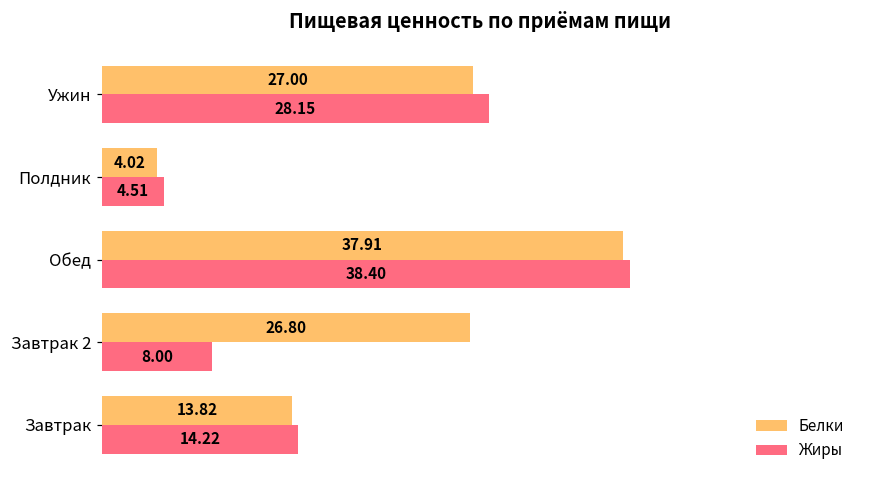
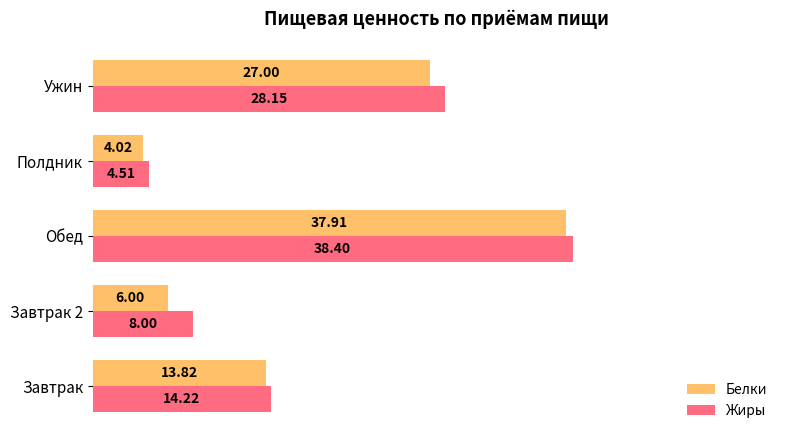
Белки, Завтрак 2: 26.80 -> 6.00
